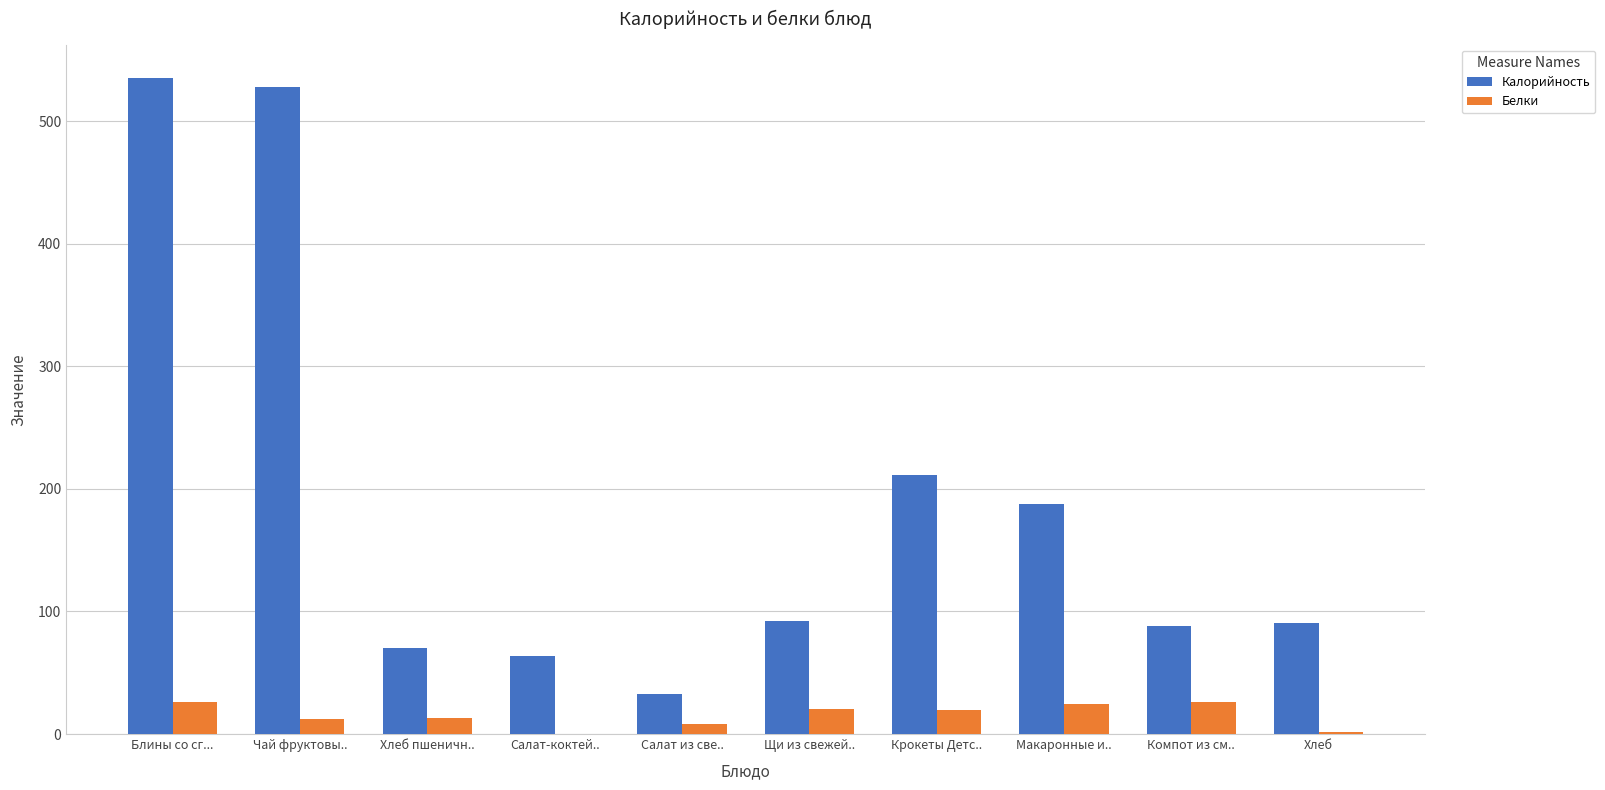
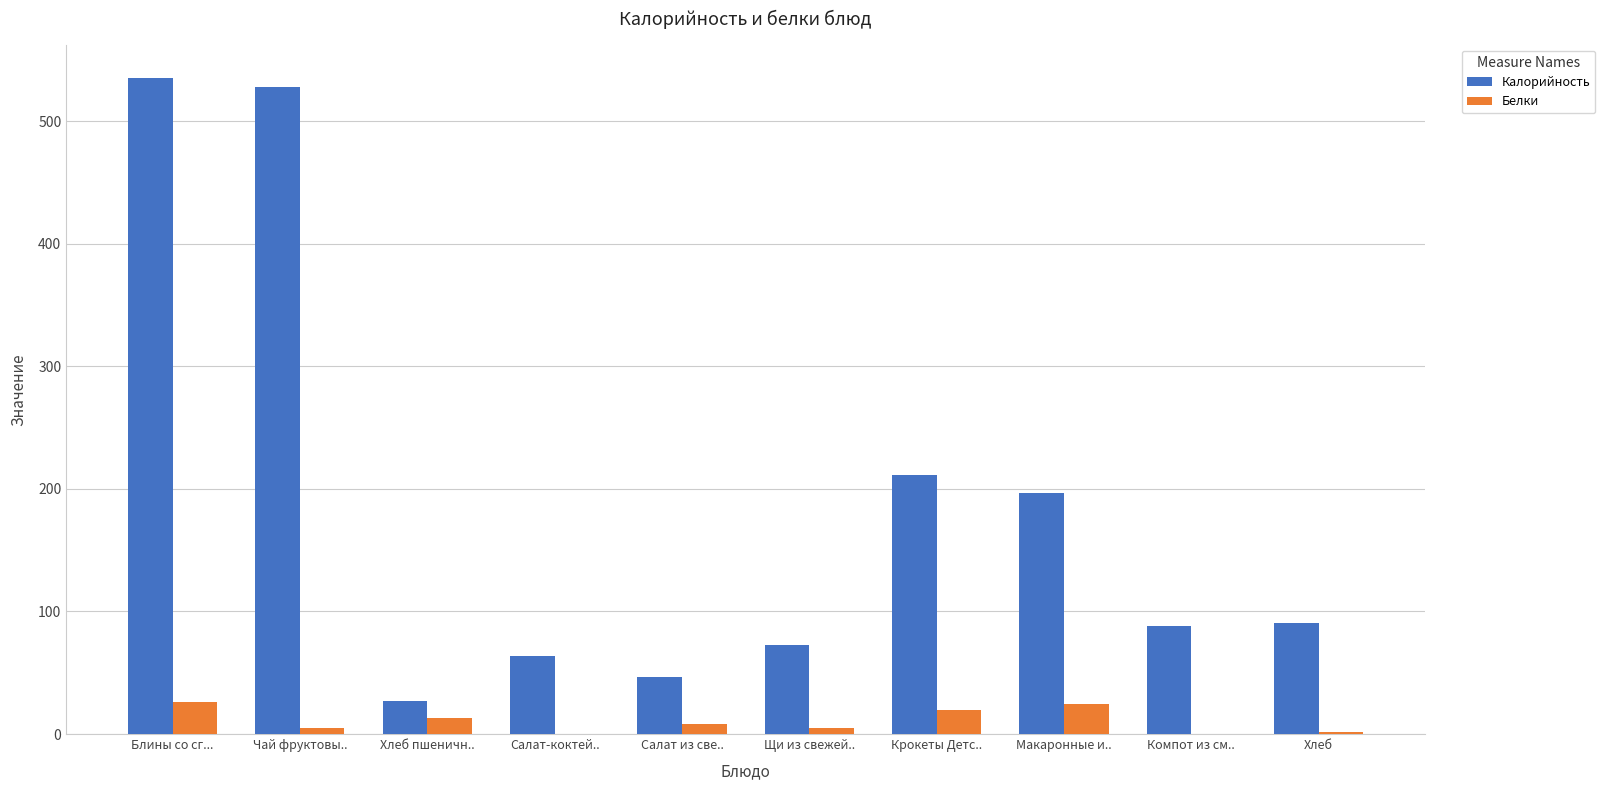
Белки, Чай фруктовы..: 12 -> 5
Калорийность, Хлеб пшеничн..: 70 -> 27
Калорийность, Салат из све..: 33 -> 47
Калорийность, Щи из свежей..: 92 -> 72
Белки, Щи из свежей..: 21 -> 5
Калорийность, Макаронные и..: 188 -> 197
Белки, Компот из см..: 26 -> 0
